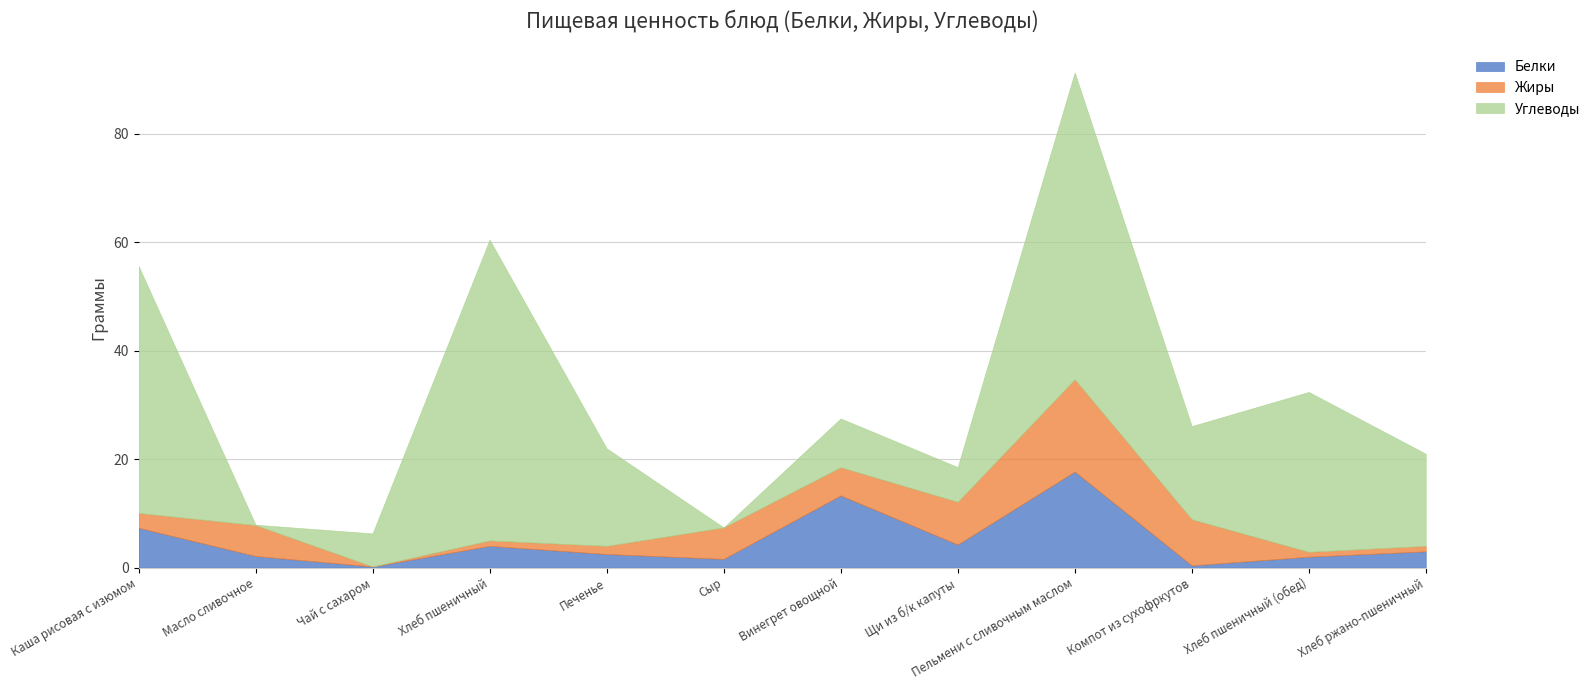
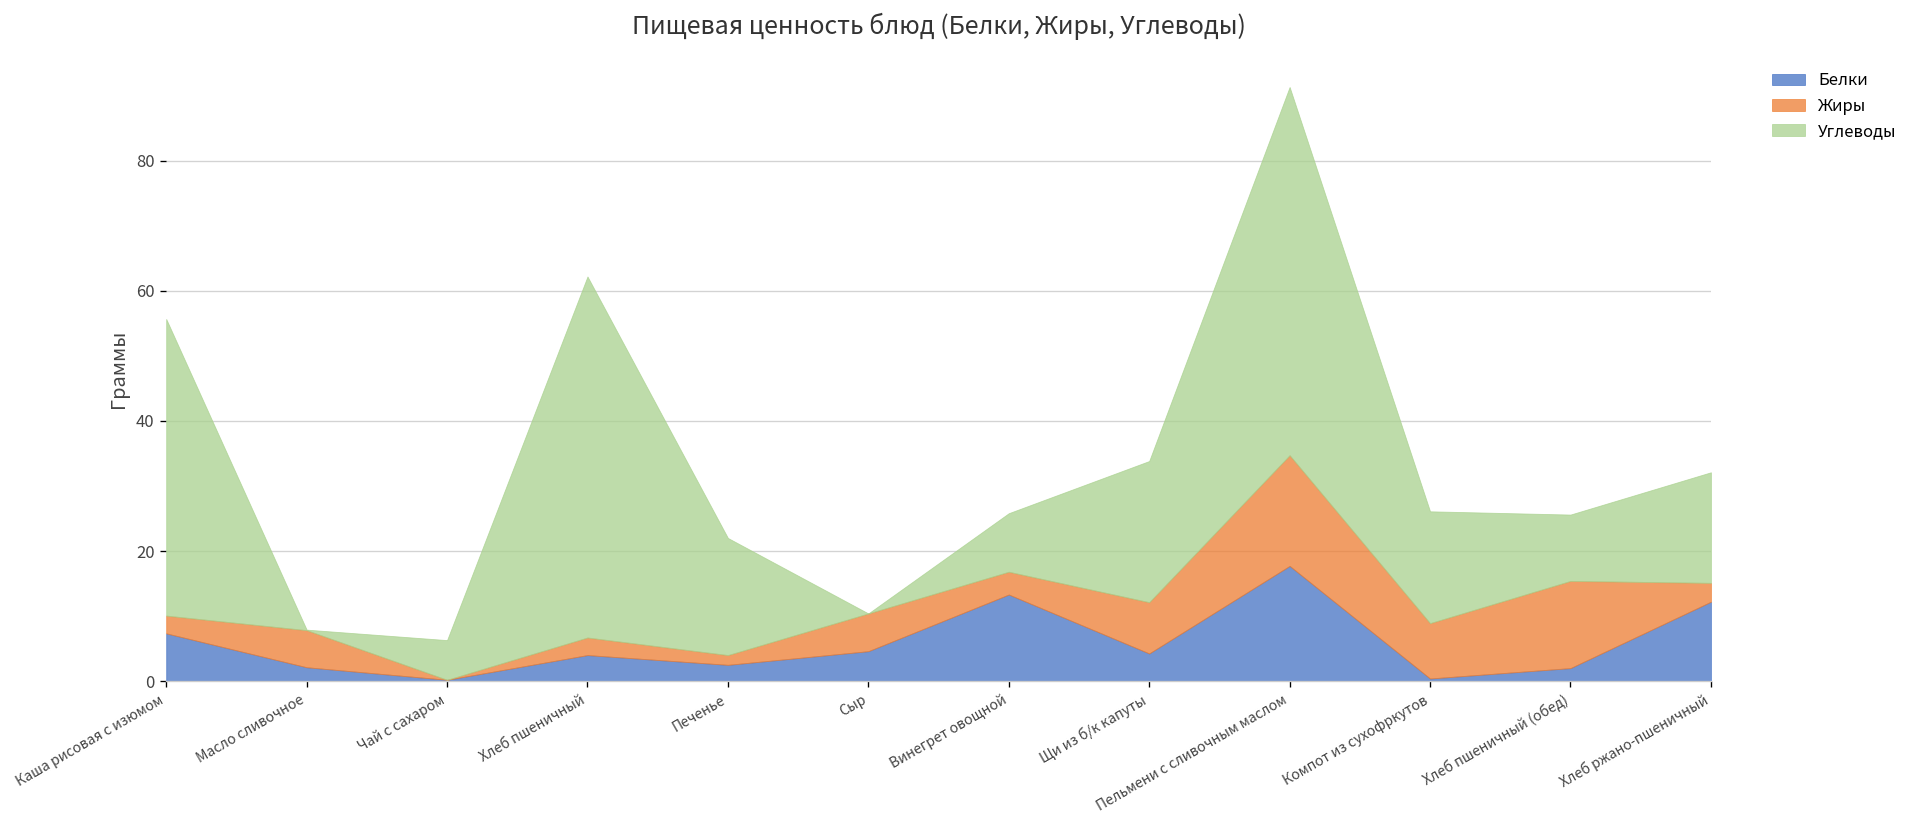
Жиры, Хлеб пшеничный: 1 -> 3
Белки, Сыр: 2 -> 5
Жиры, Винегрет овощной: 5 -> 4
Углеводы, Щи из б/к капуты: 6 -> 22
Жиры, Хлеб пшеничный (обед): 1 -> 13
Углеводы, Хлеб пшеничный (обед): 30 -> 10
Белки, Хлеб ржано-пшеничный: 3 -> 12
Жиры, Хлеб ржано-пшеничный: 1 -> 3
